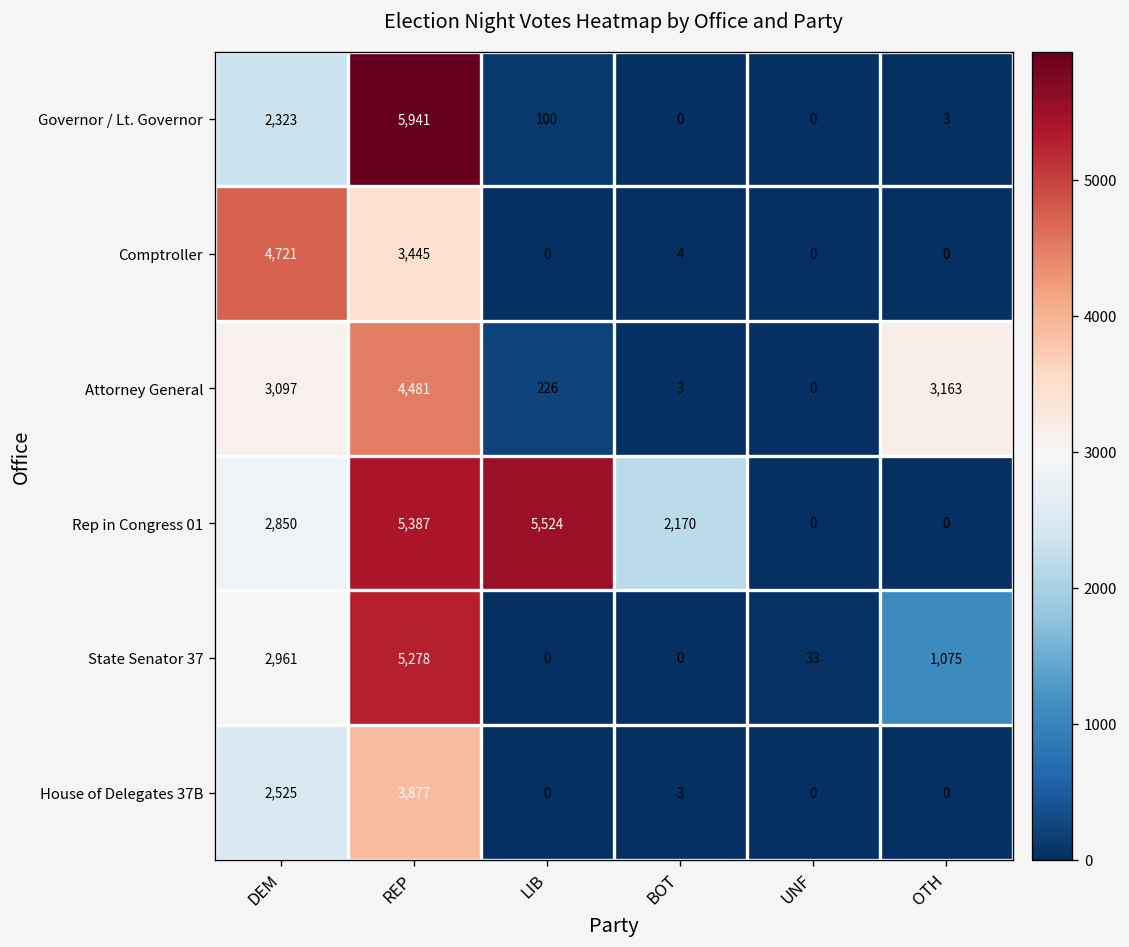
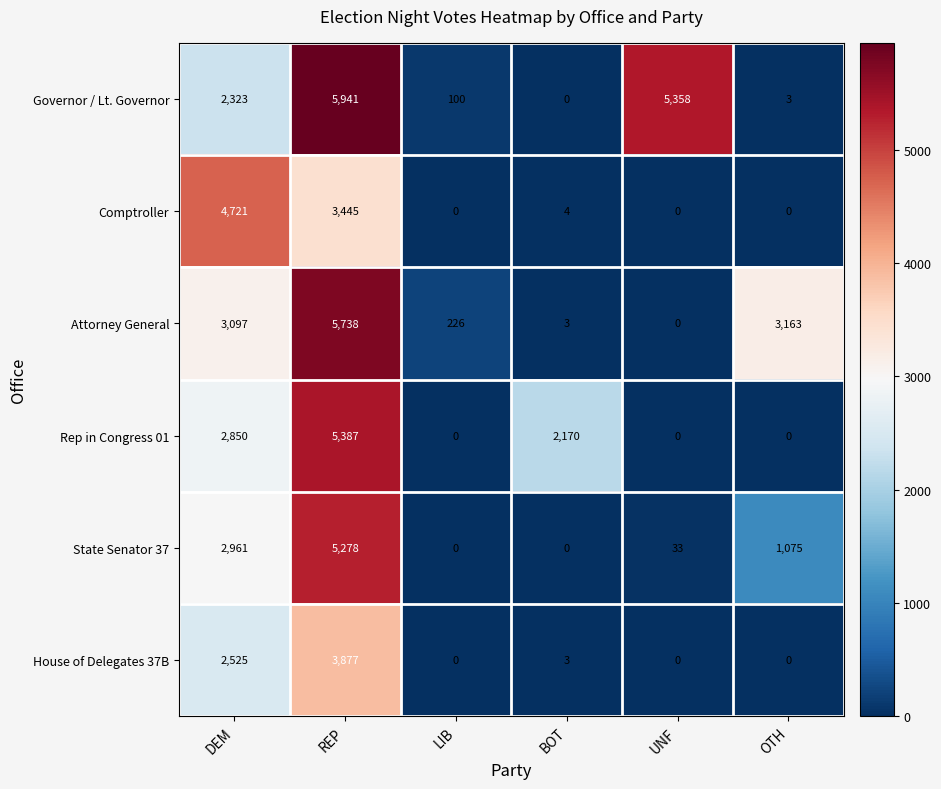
Governor / Lt. Governor, UNF: 0 -> 5,358
Attorney General, REP: 4,481 -> 5,738
Rep in Congress 01, LIB: 5,524 -> 0
